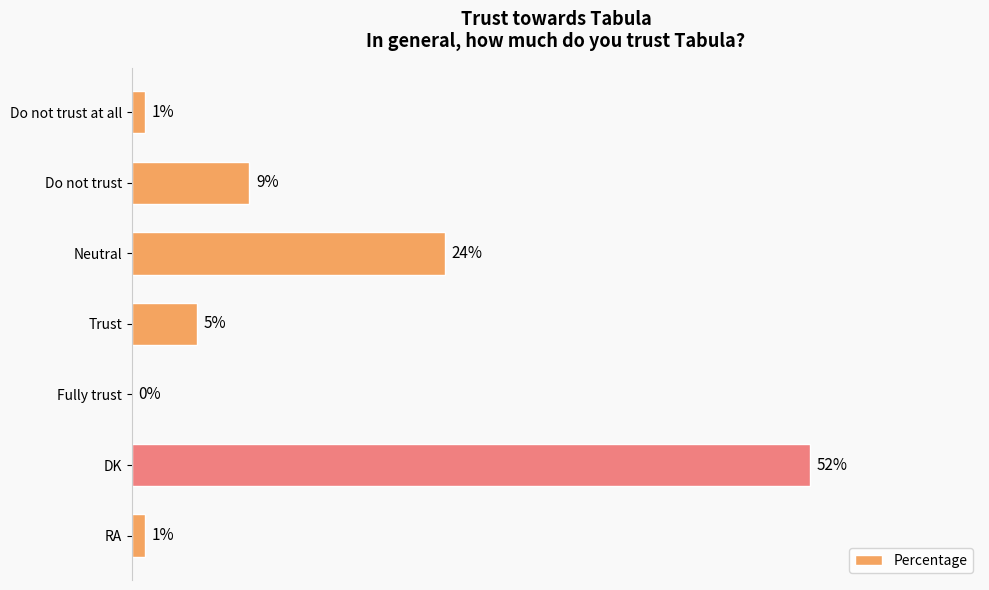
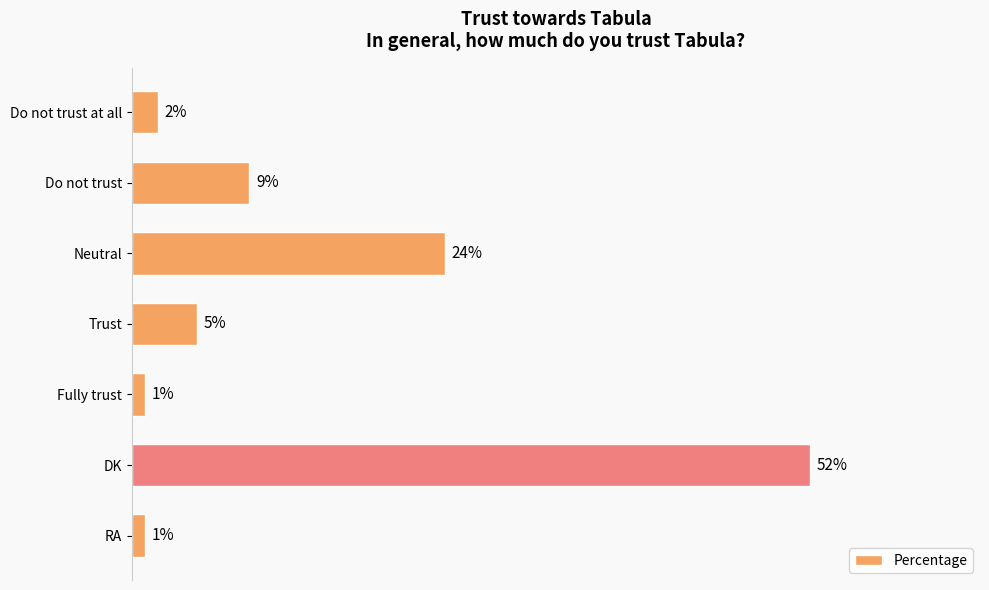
Do not trust at all: 1% -> 2%
Fully trust: 0% -> 1%
